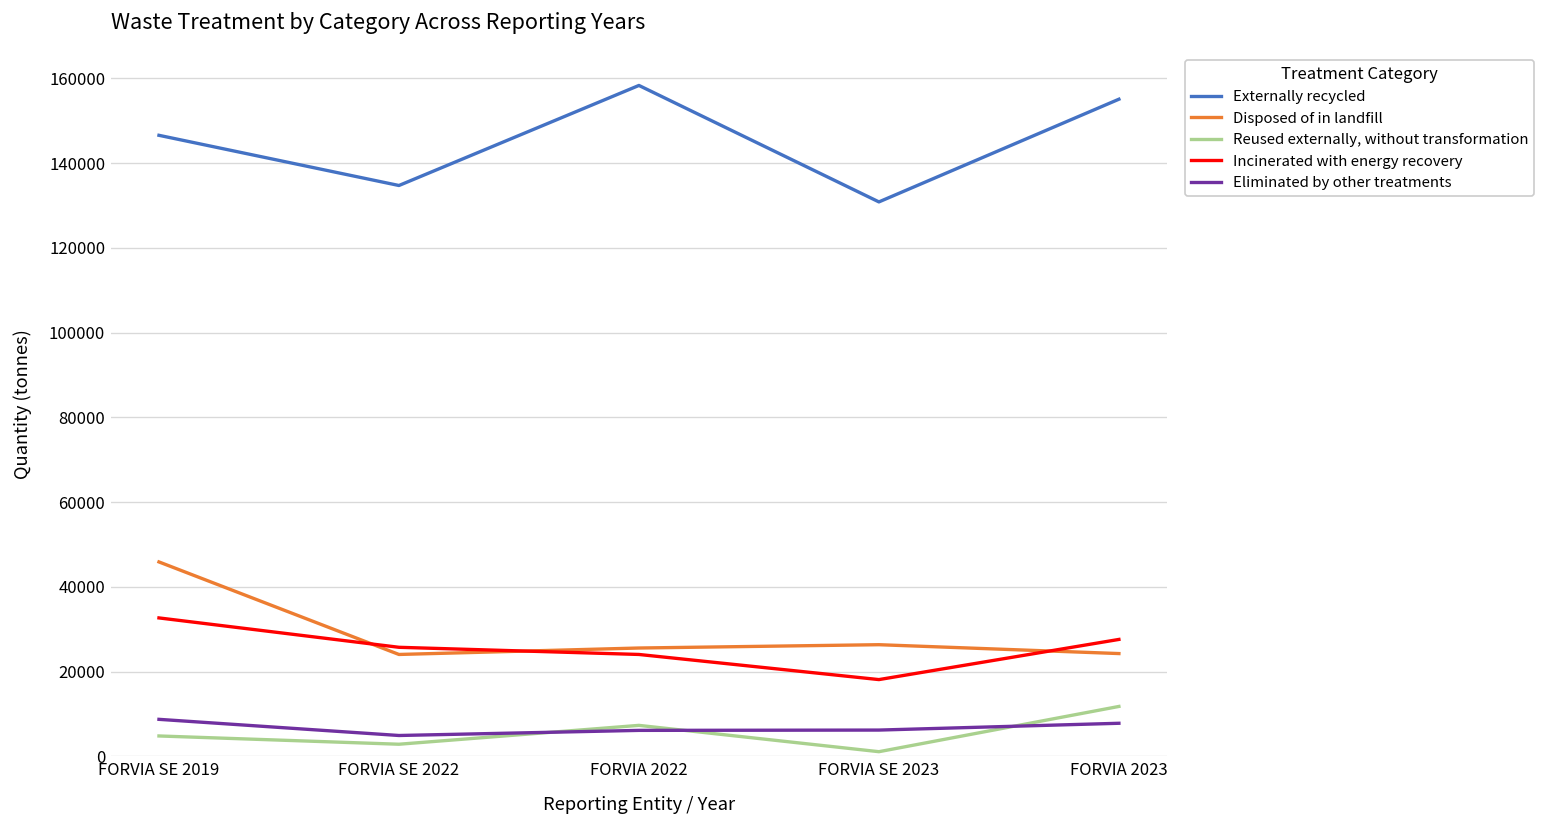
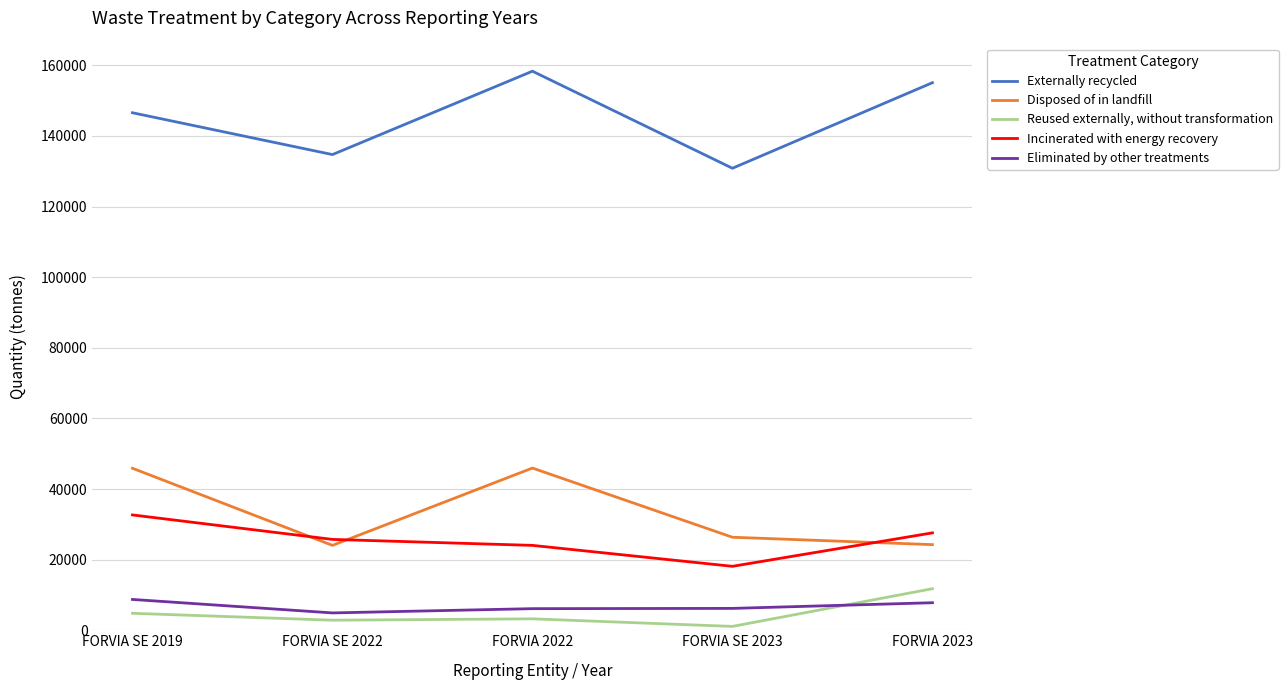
Disposed of in landfill, FORVIA 2022: 26000 -> 46000
Reused externally, without transformation, FORVIA 2022: 7000 -> 3000
